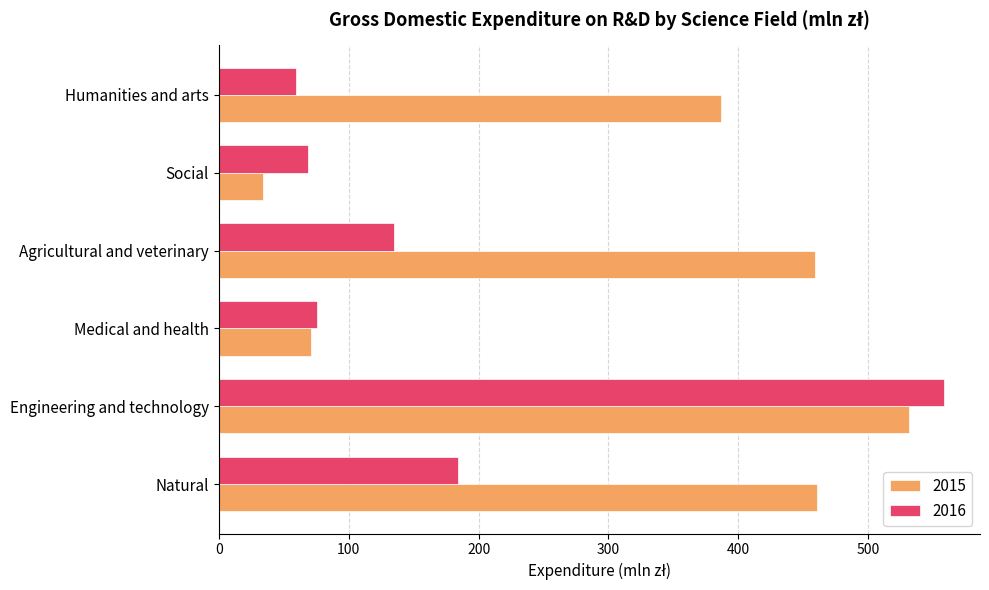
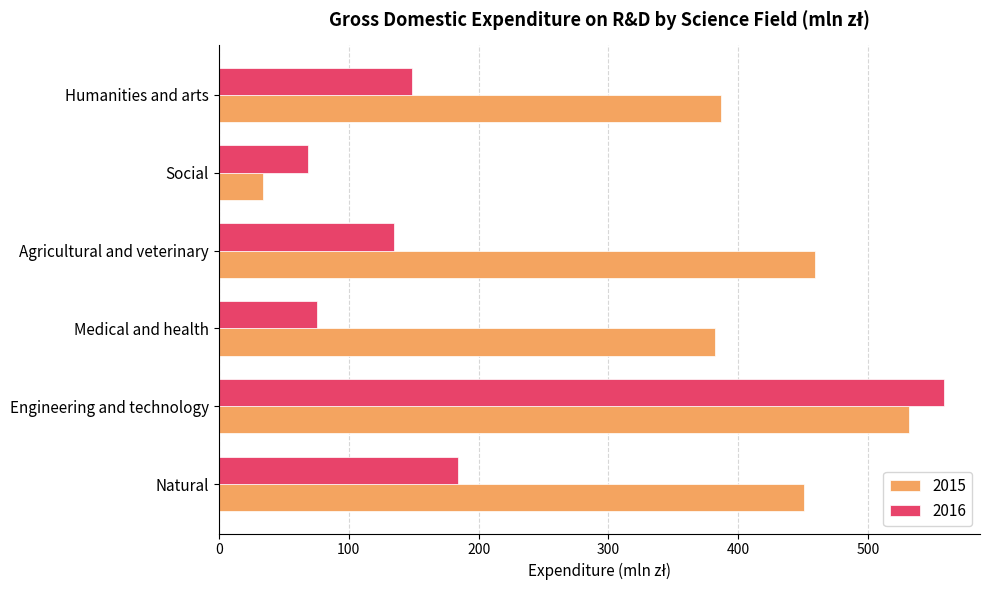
2016, Humanities and arts: 60 -> 149
2015, Medical and health: 71 -> 382
2015, Natural: 461 -> 451
